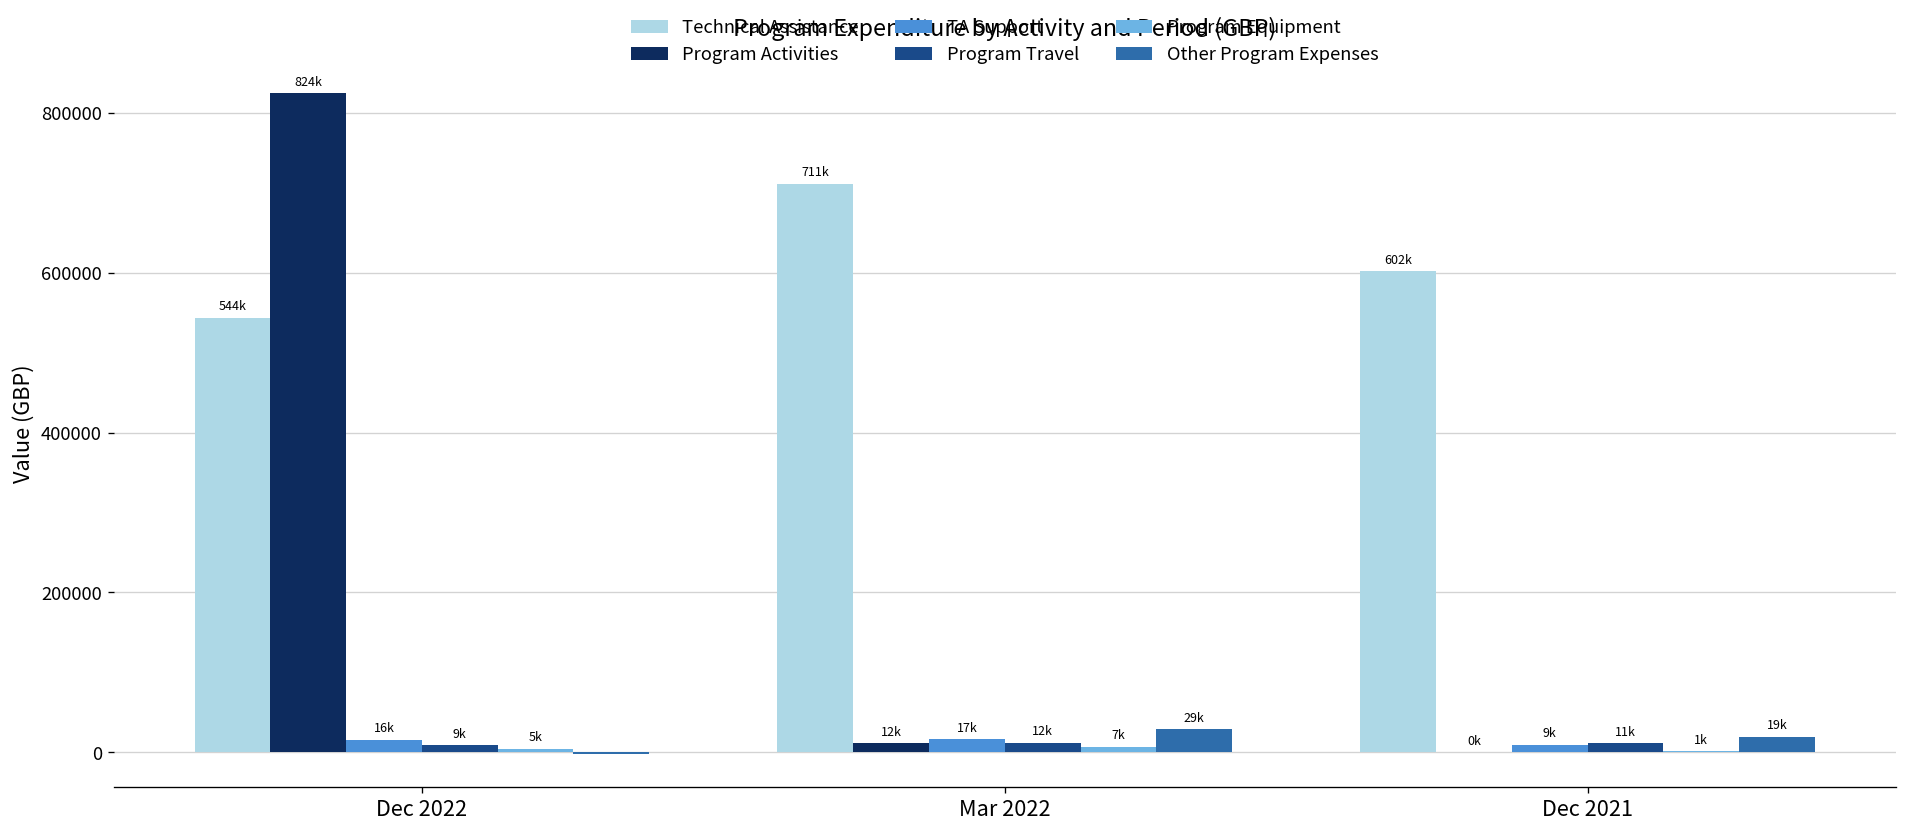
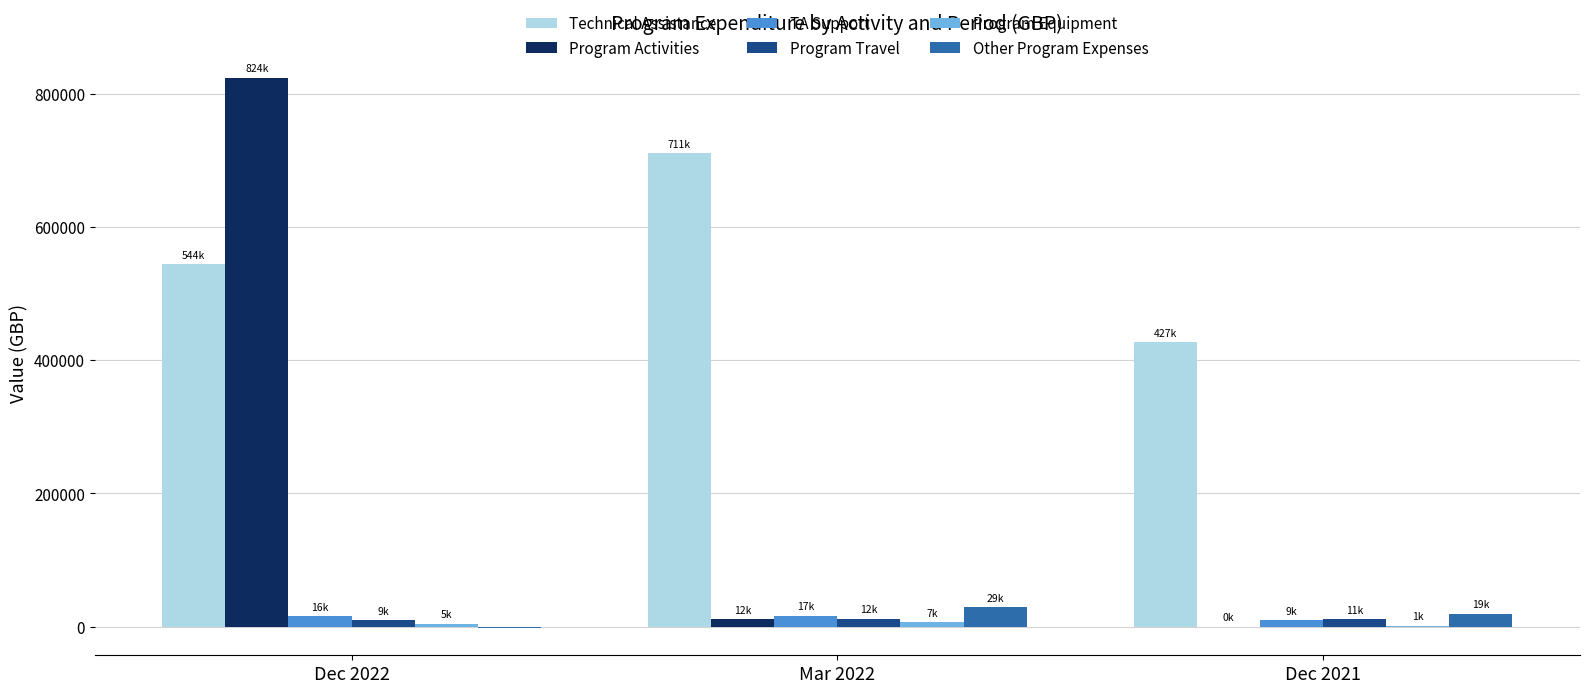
Technical Assistance, Dec 2021: 602k -> 427k
